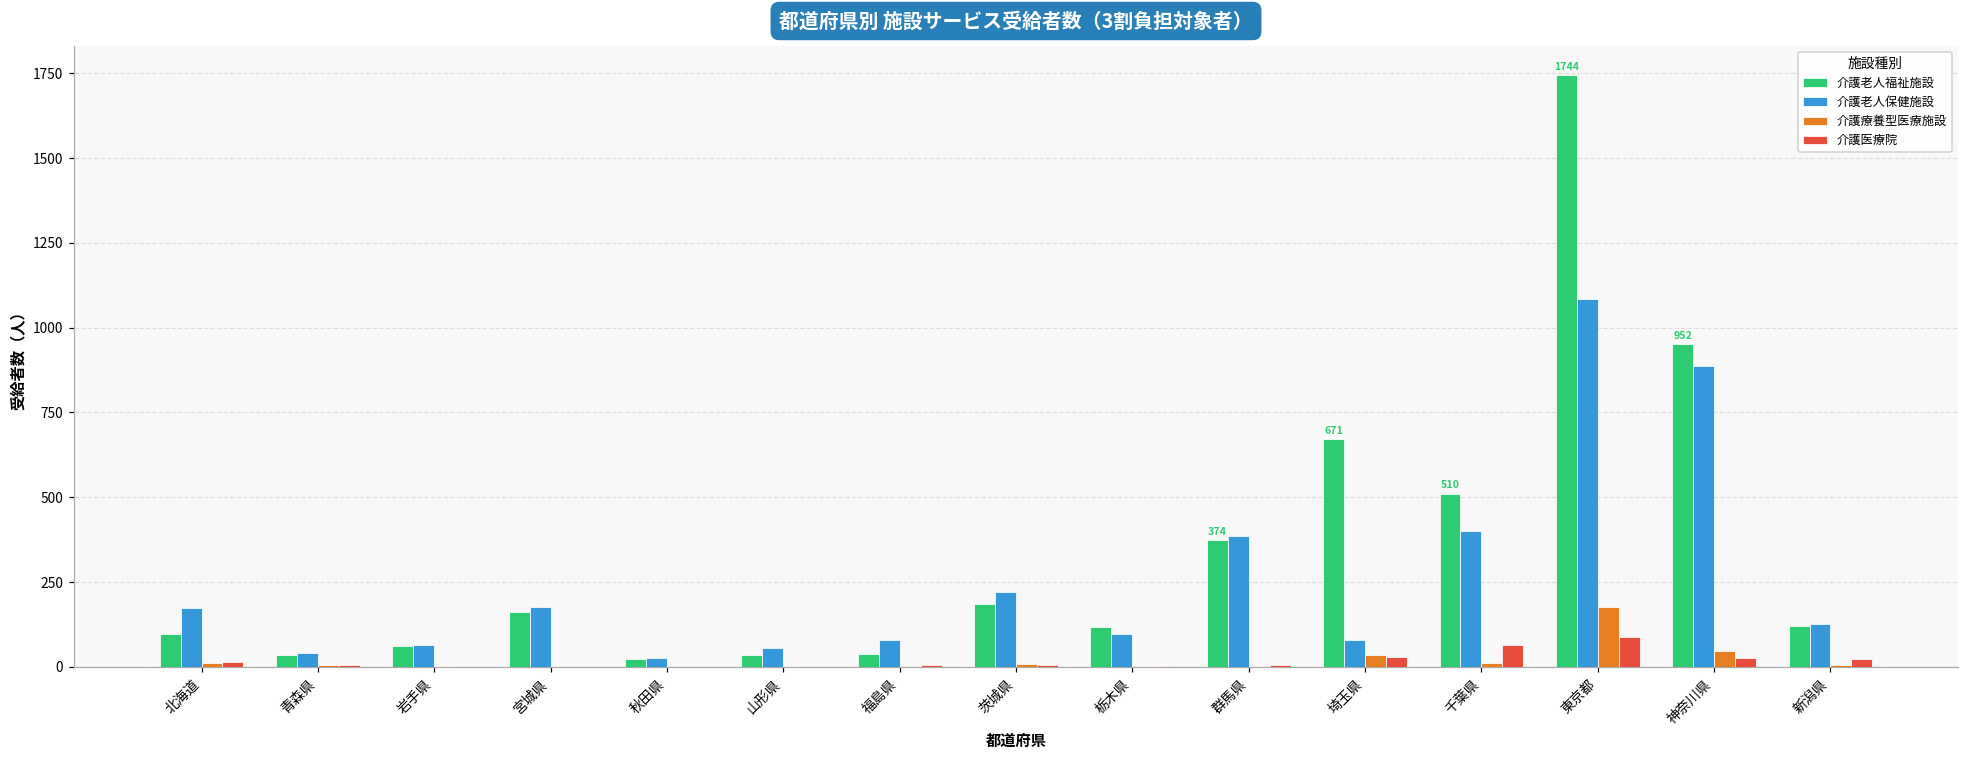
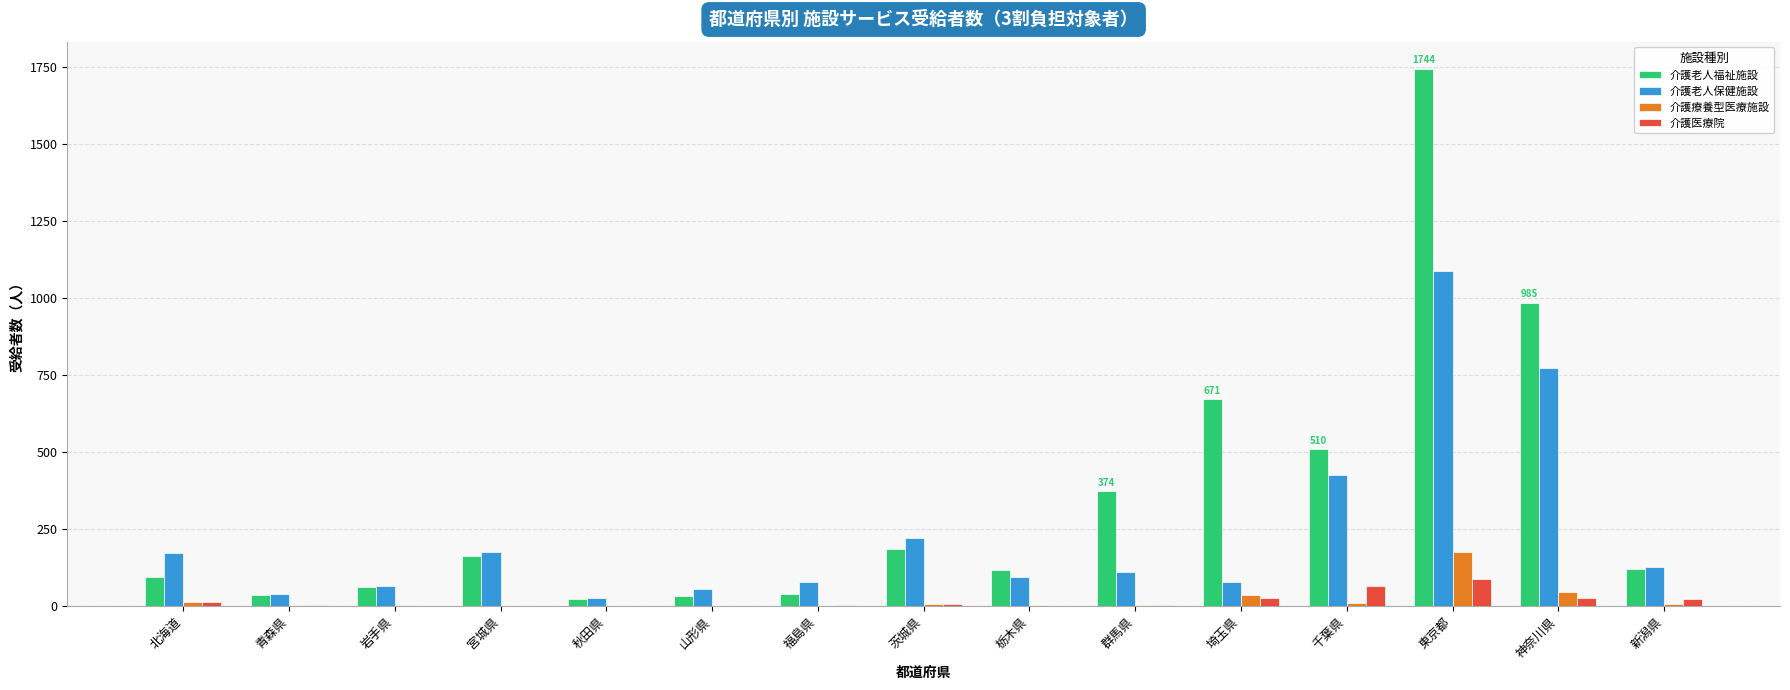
介護老人保健施設, 群馬県: 390 -> 110
介護老人保健施設, 千葉県: 400 -> 430
介護老人福祉施設, 神奈川県: 952 -> 985
介護老人保健施設, 神奈川県: 890 -> 770
